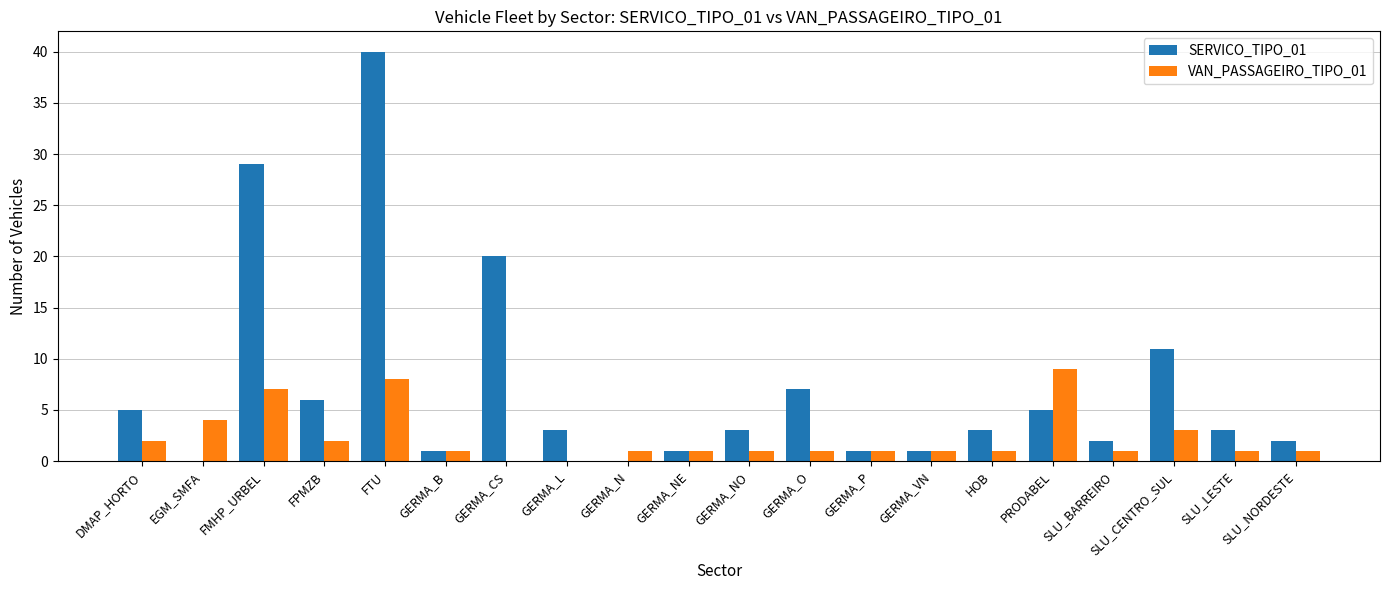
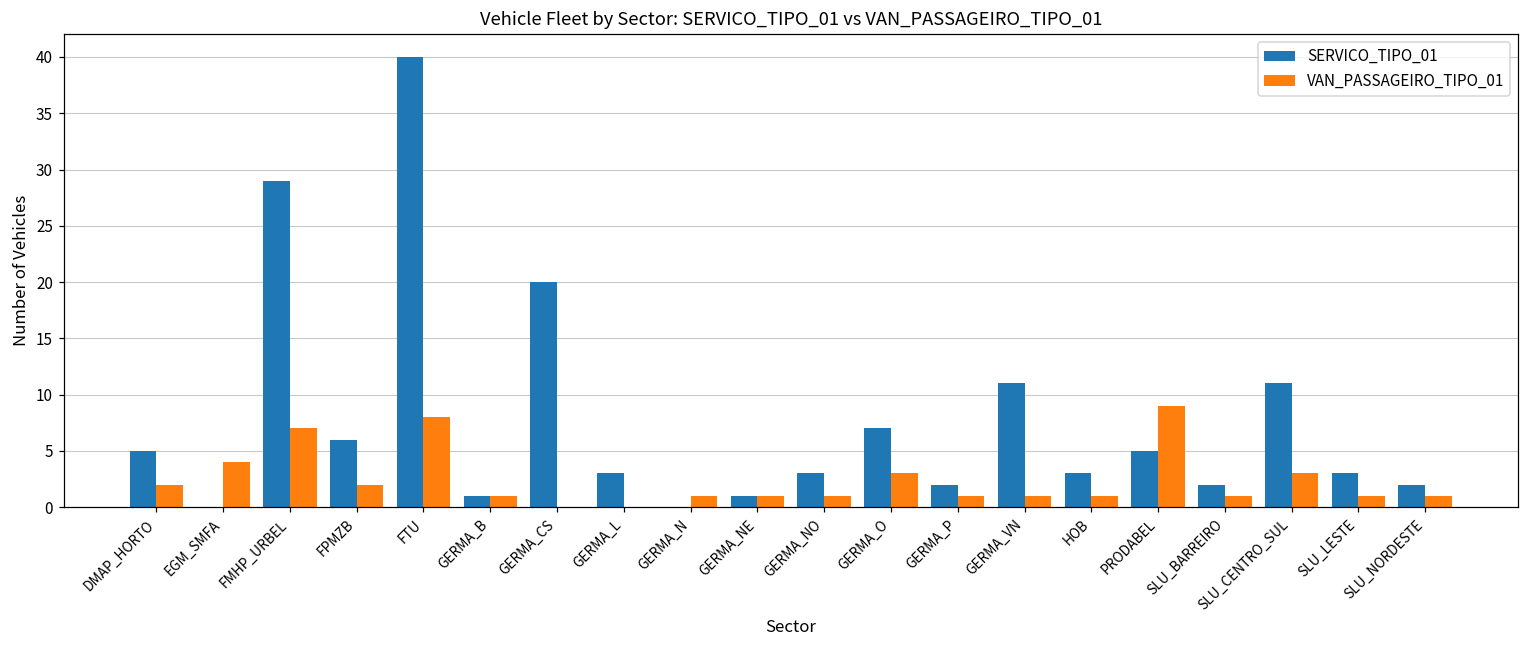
VAN_PASSAGEIRO_TIPO_01, GERMA_O: 1 -> 3
SERVICO_TIPO_01, GERMA_P: 1 -> 2
SERVICO_TIPO_01, GERMA_VN: 1 -> 11
